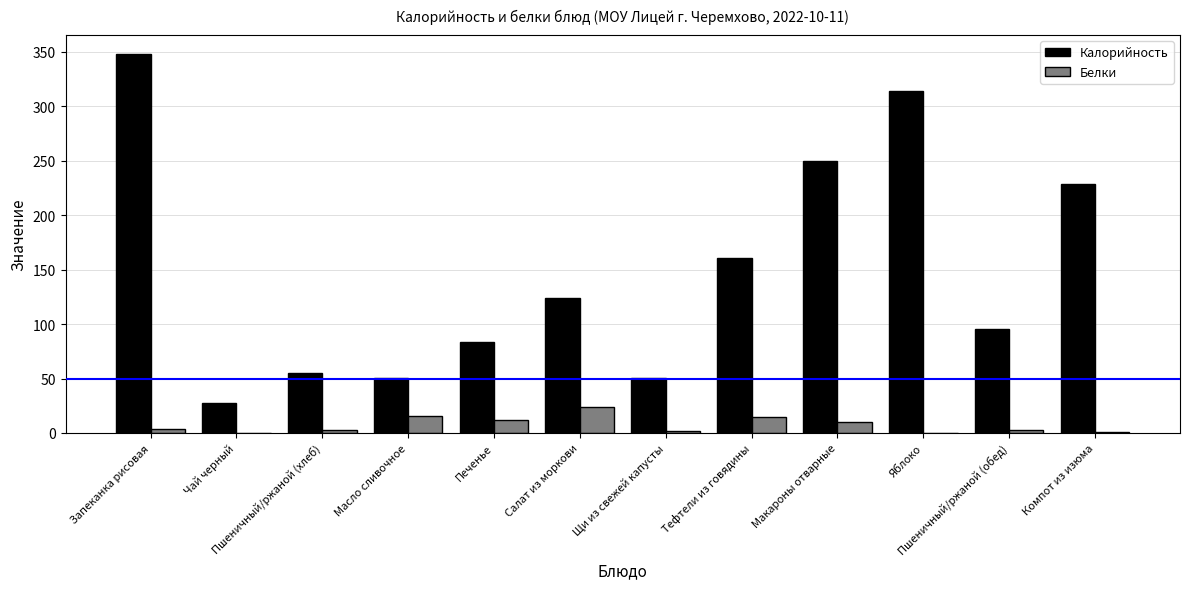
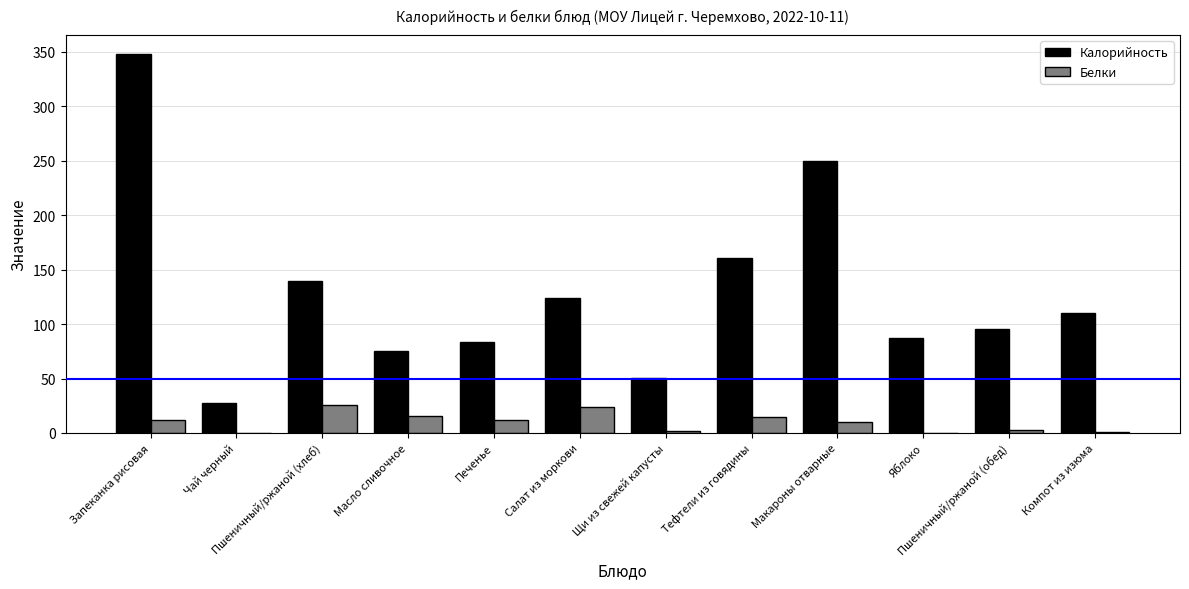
Белки, Запеканка рисовая: 4 -> 11
Калорийность, Пшеничный/ржаной (хлеб): 55 -> 140
Белки, Пшеничный/ржаной (хлеб): 3 -> 26
Калорийность, Масло сливочное: 51 -> 75
Калорийность, Яблоко: 314 -> 87
Калорийность, Компот из изюма: 229 -> 110
